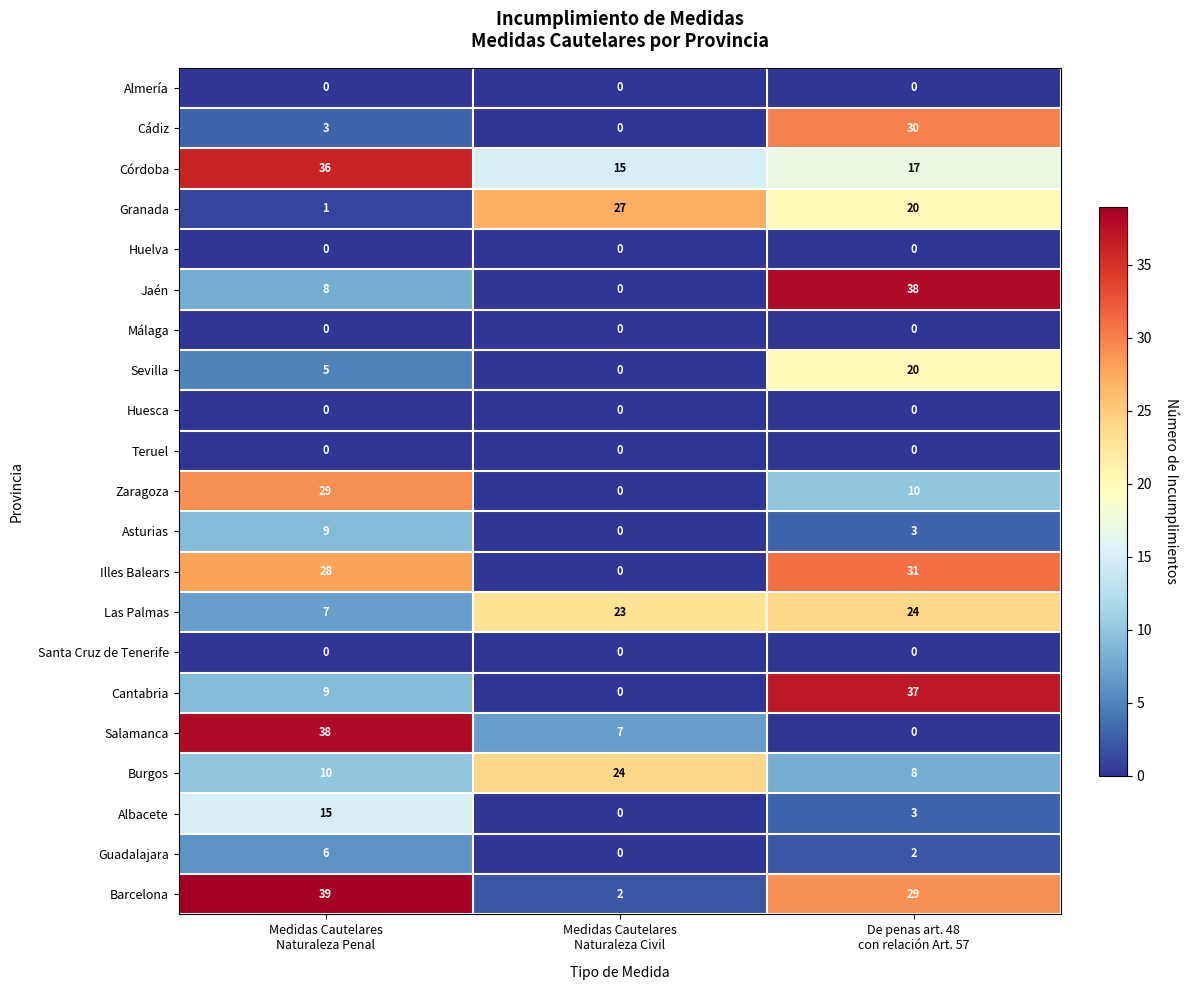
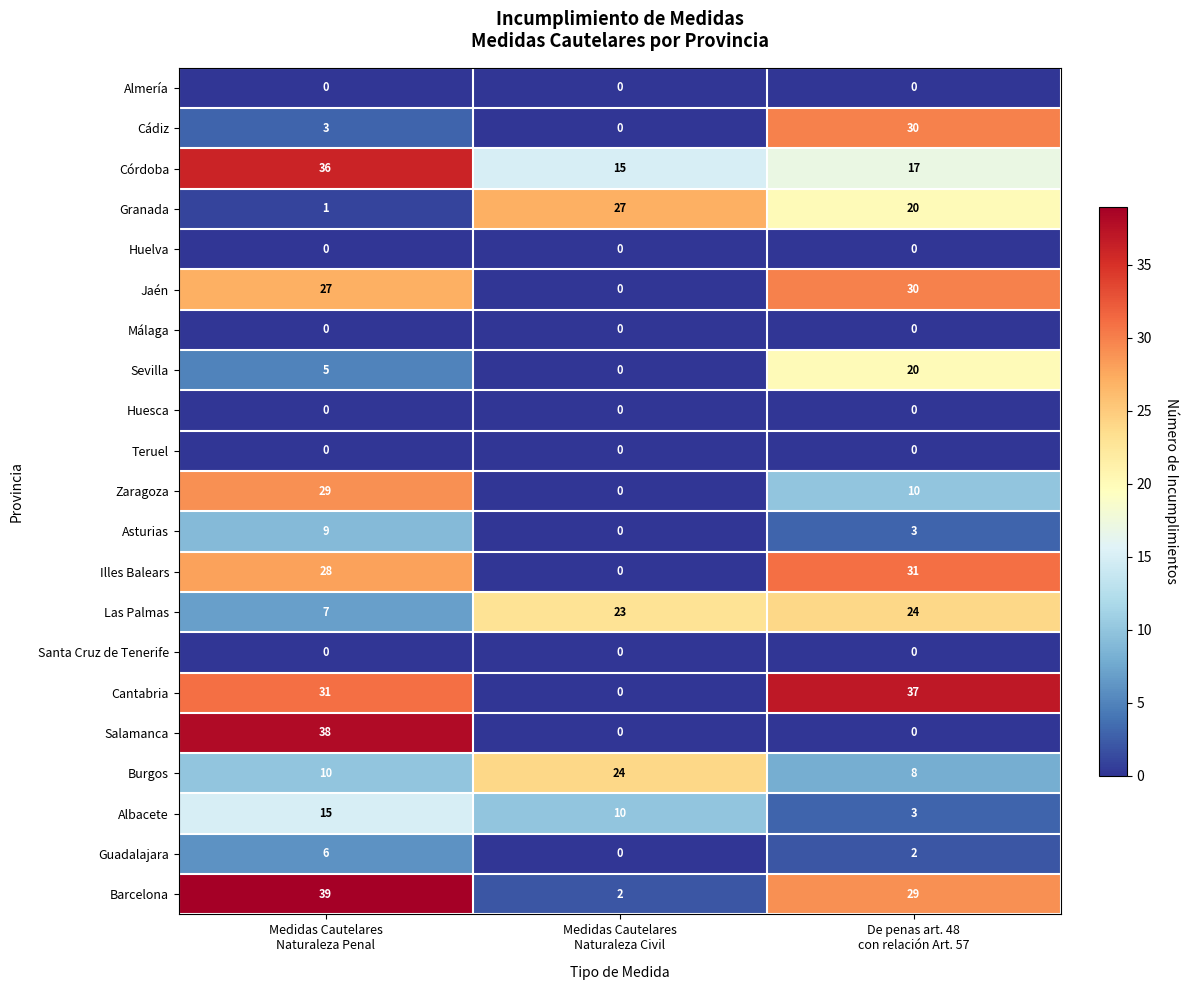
Jaén, Medidas Cautelares Naturaleza Penal: 8 -> 27
Jaén, De penas art. 48 con relación Art. 57: 38 -> 30
Cantabria, Medidas Cautelares Naturaleza Penal: 9 -> 31
Salamanca, Medidas Cautelares Naturaleza Civil: 7 -> 0
Albacete, Medidas Cautelares Naturaleza Civil: 0 -> 10
